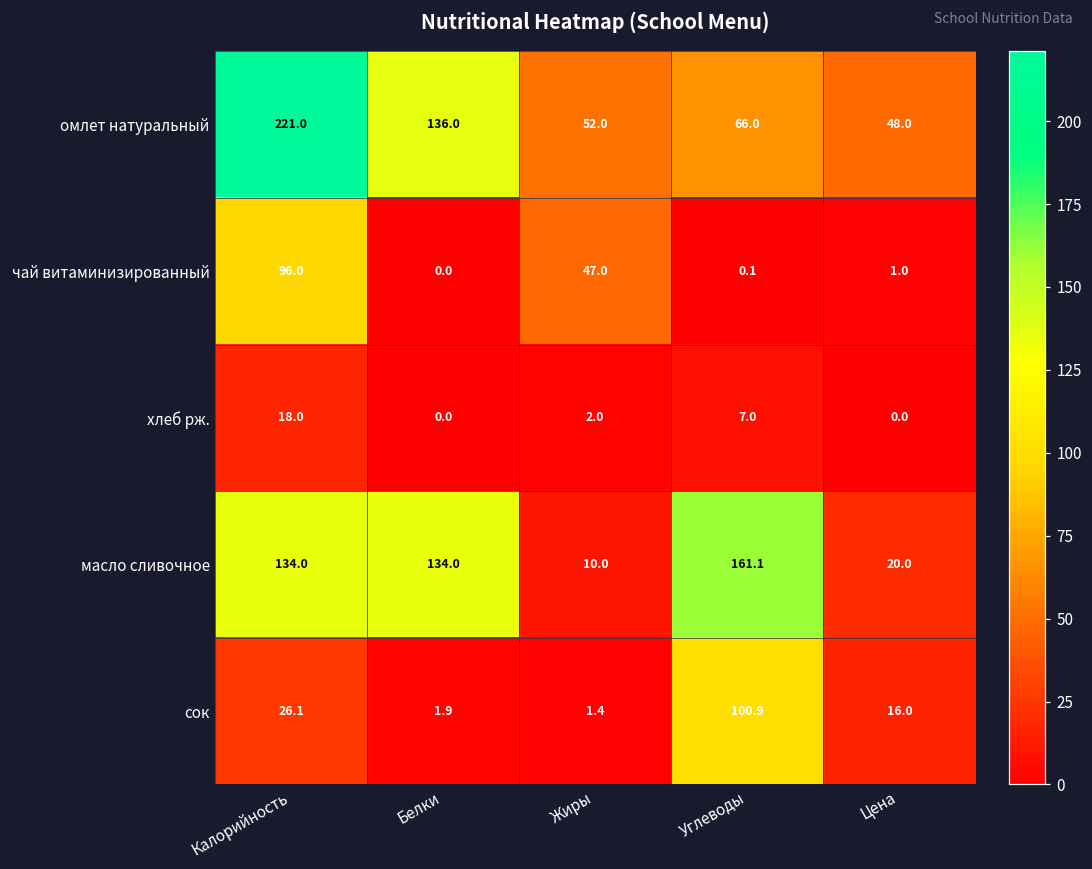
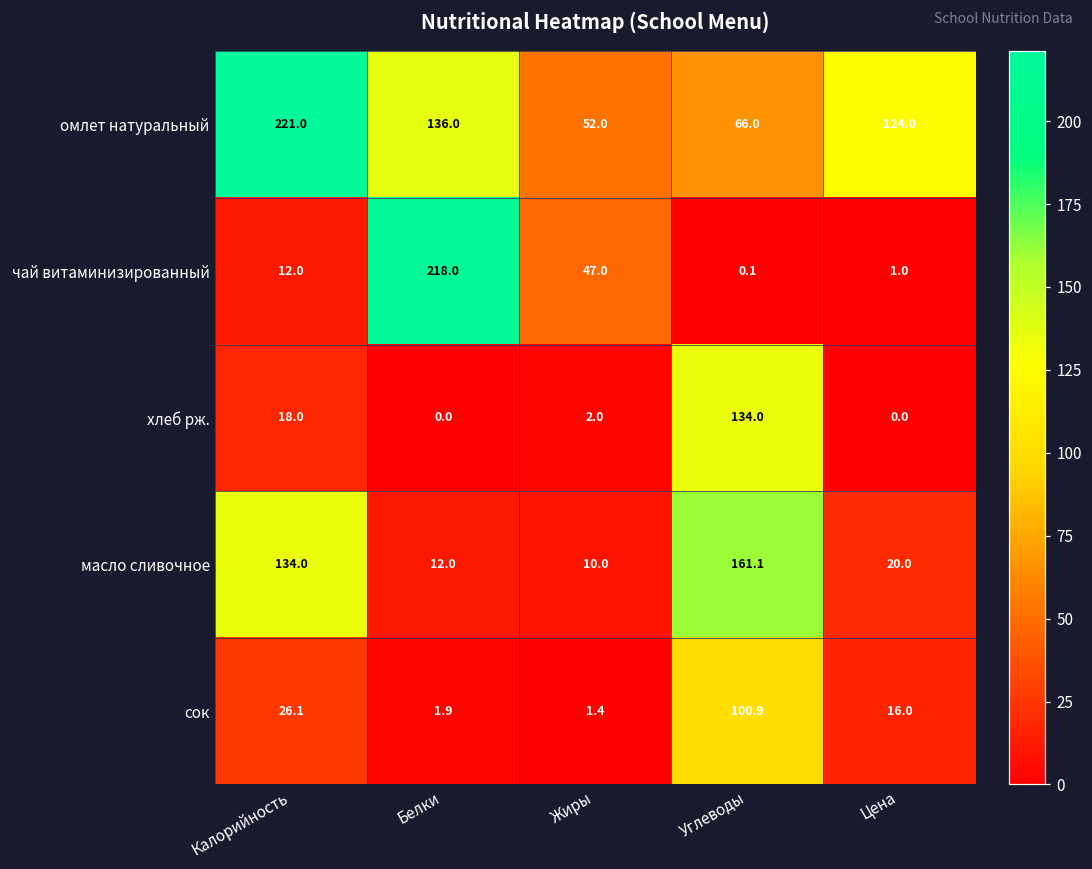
омлет натуральный, Цена: 48.0 -> 124.0
чай витаминизированный, Калорийность: 96.0 -> 12.0
чай витаминизированный, Белки: 0.0 -> 218.0
хлеб рж., Углеводы: 7.0 -> 134.0
масло сливочное, Белки: 134.0 -> 12.0
